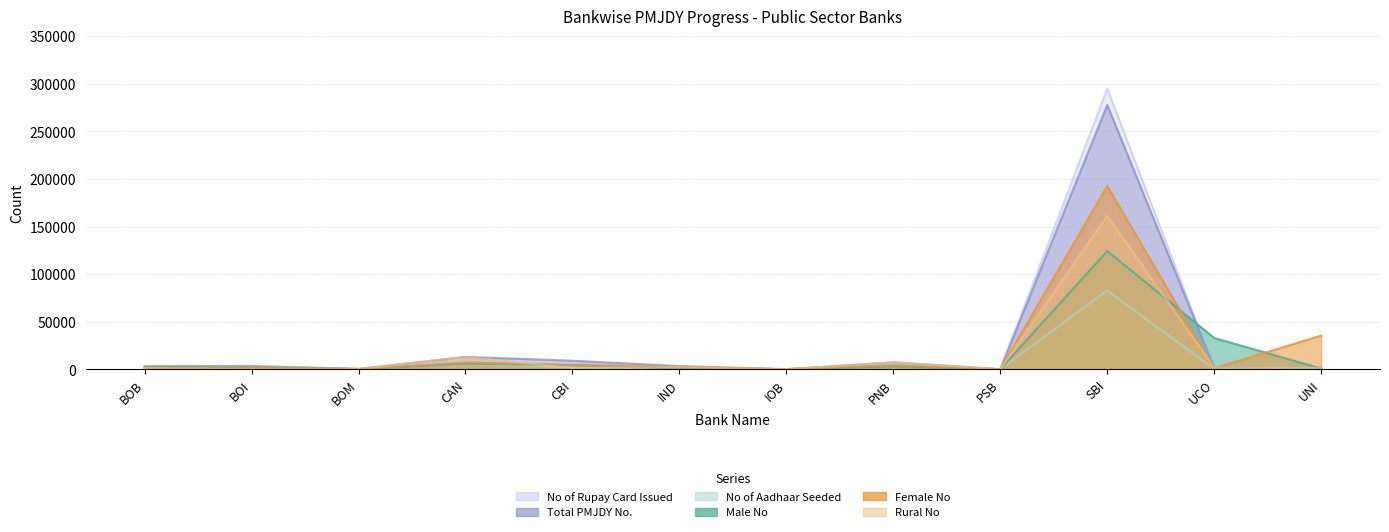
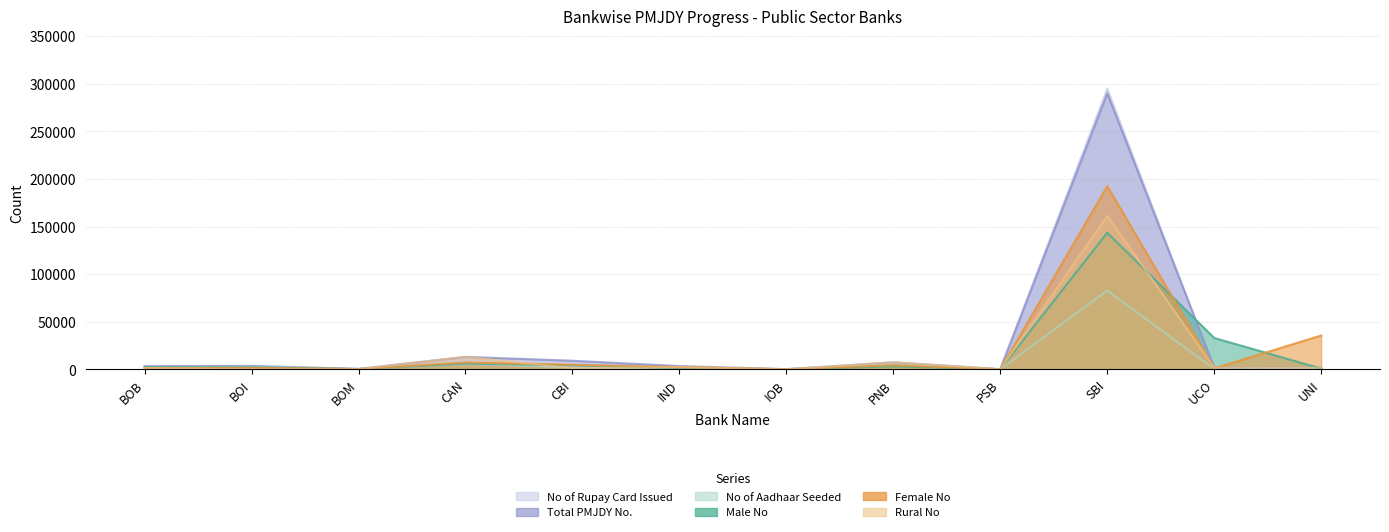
Total PMJDY No., SBI: 280000 -> 290000
Male No, SBI: 120000 -> 140000
